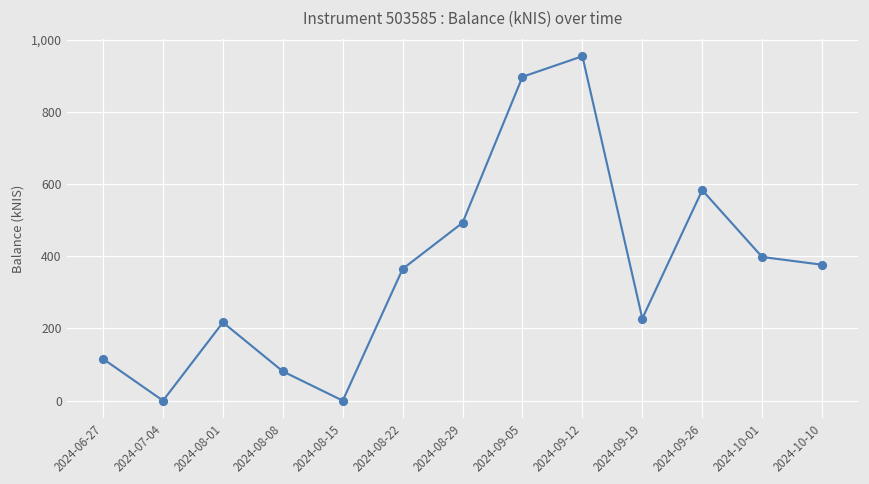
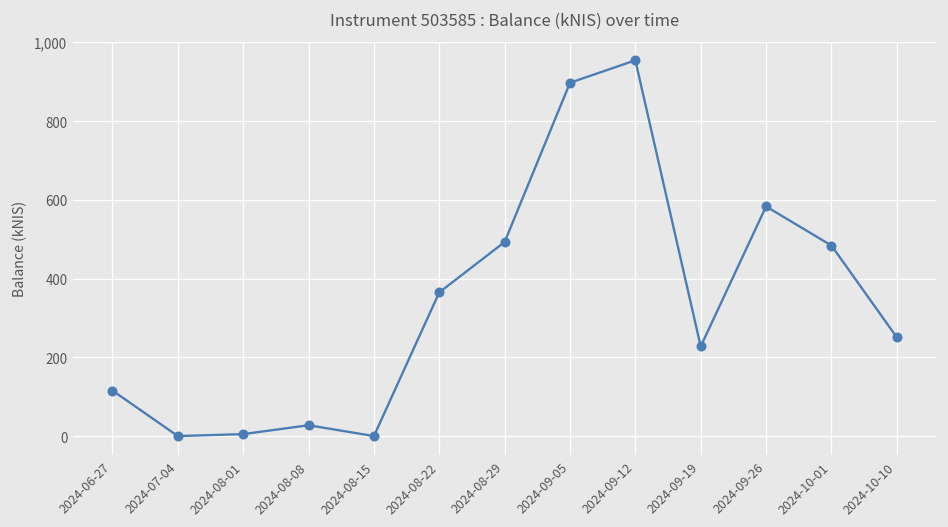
2024-08-01: 220 -> 0
2024-08-08: 80 -> 30
2024-10-01: 400 -> 480
2024-10-10: 380 -> 250
